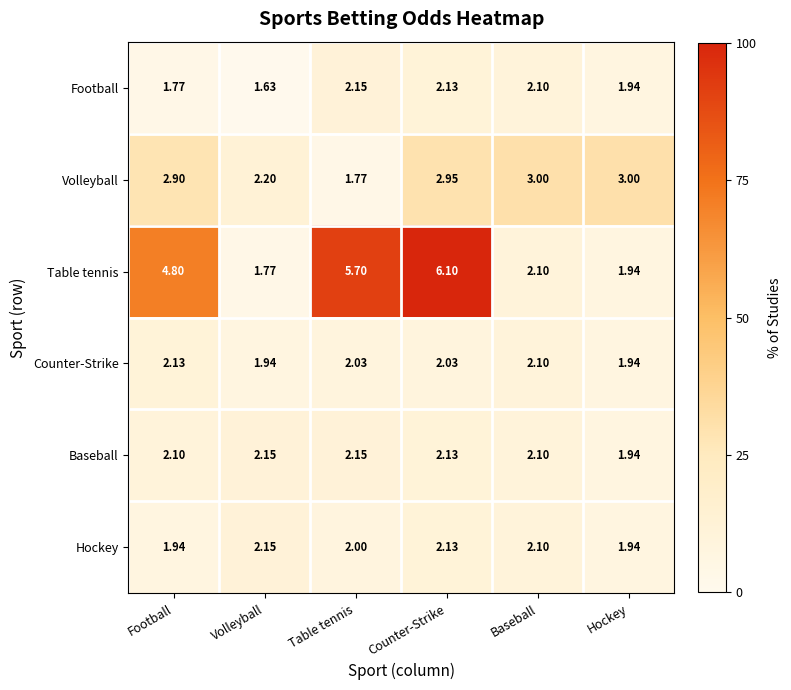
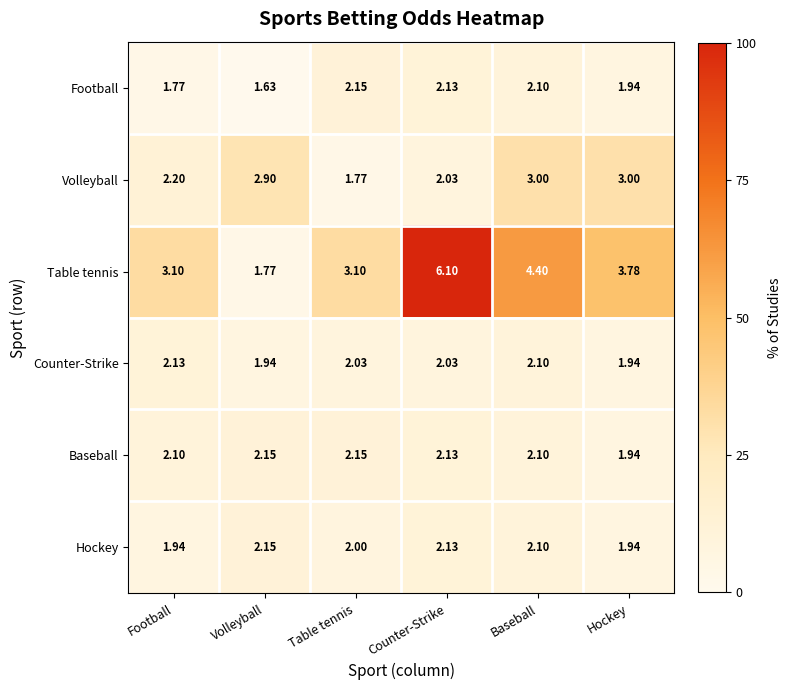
Volleyball, Football: 2.90 -> 2.20
Volleyball, Volleyball: 2.20 -> 2.90
Volleyball, Counter-Strike: 2.95 -> 2.03
Table tennis, Football: 4.80 -> 3.10
Table tennis, Table tennis: 5.70 -> 3.10
Table tennis, Baseball: 2.10 -> 4.40
Table tennis, Hockey: 1.94 -> 3.78
